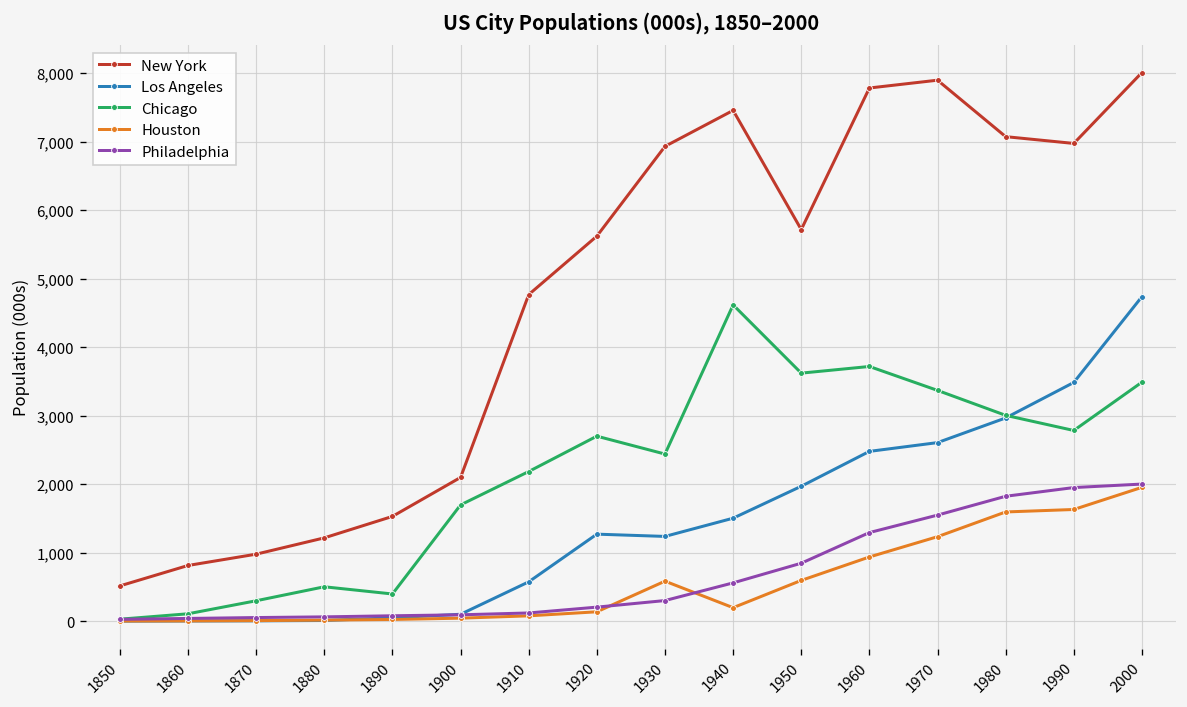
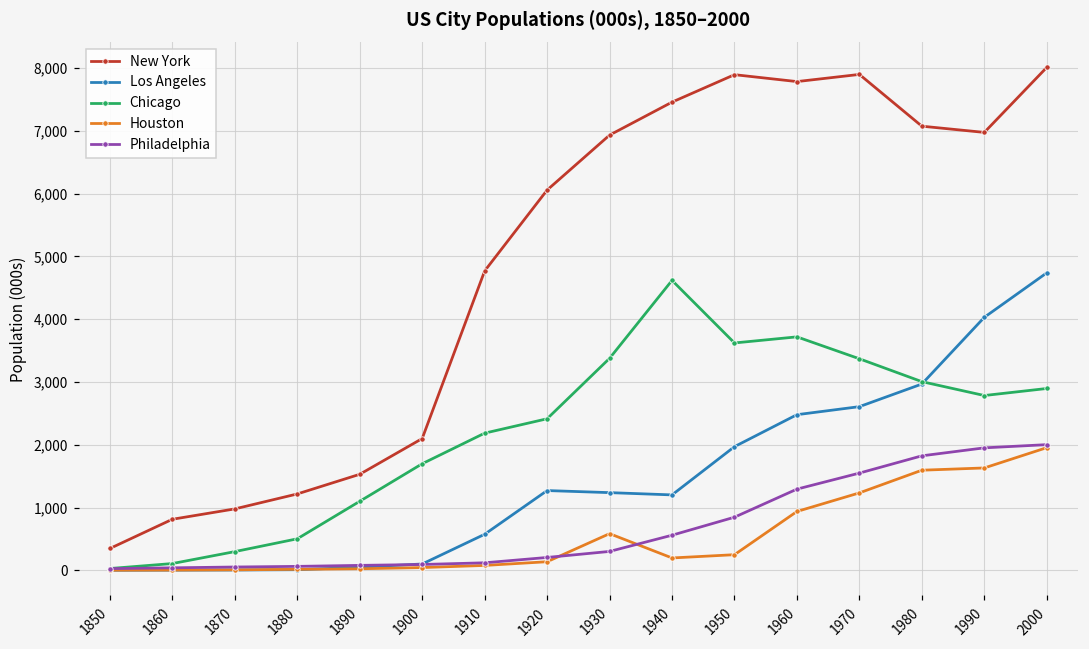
New York, 1850: 500 -> 300
Chicago, 1890: 400 -> 1,100
New York, 1920: 5,600 -> 6,100
Chicago, 1920: 2,700 -> 2,400
Chicago, 1930: 2,400 -> 3,400
Los Angeles, 1940: 1,500 -> 1,200
New York, 1950: 5,700 -> 7,900
Houston, 1950: 600 -> 300
Los Angeles, 1990: 3,500 -> 4,000
Chicago, 2000: 3,500 -> 2,900
